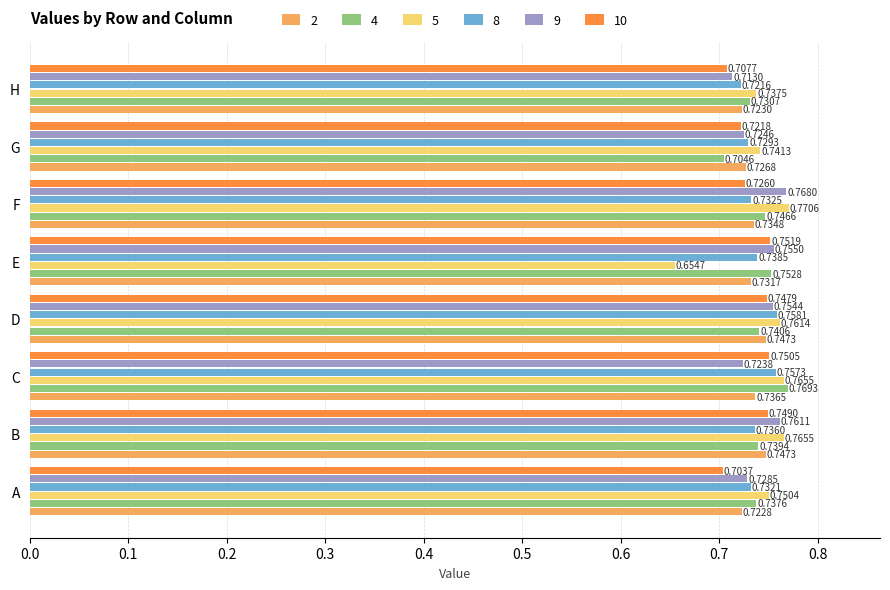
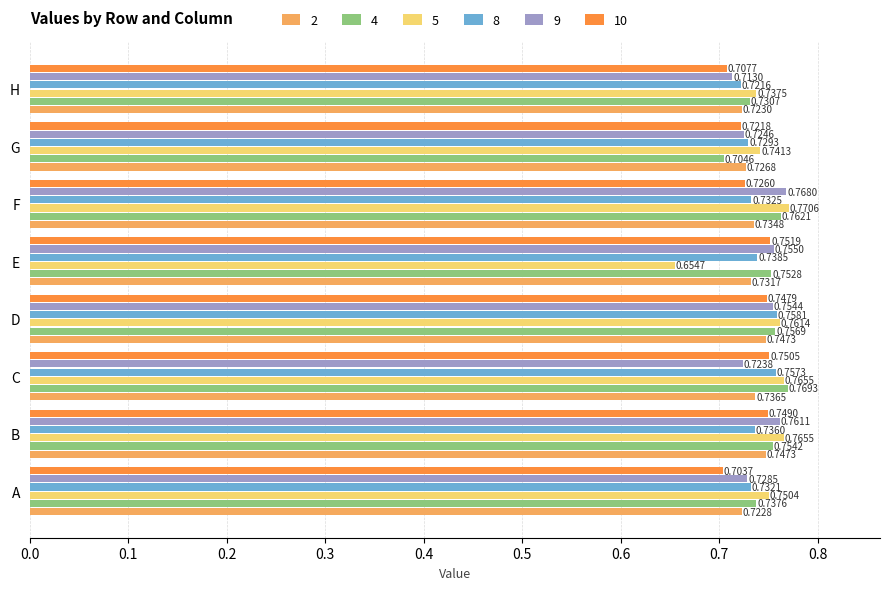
4, F: 0.7466 -> 0.7621
4, D: 0.7406 -> 0.7569
4, B: 0.7394 -> 0.7542
